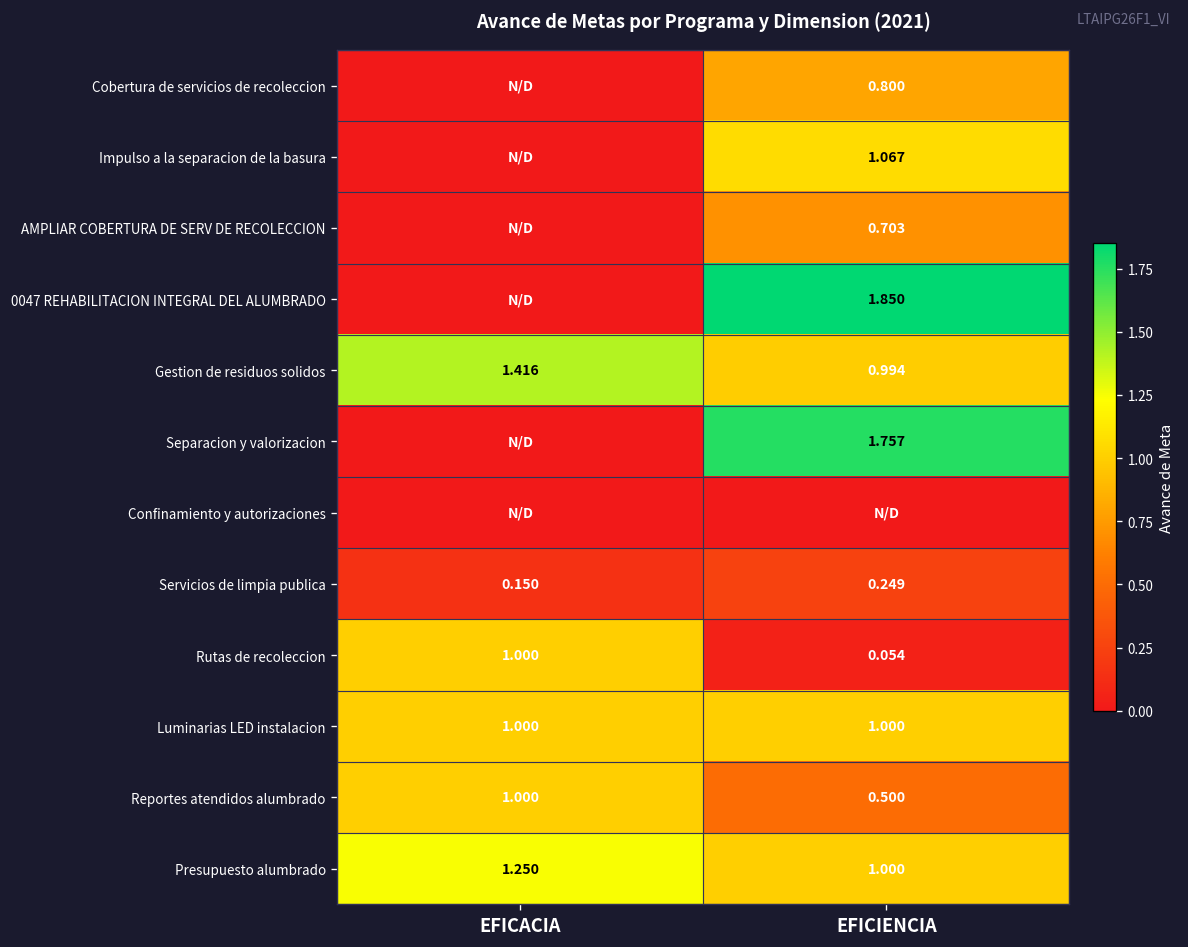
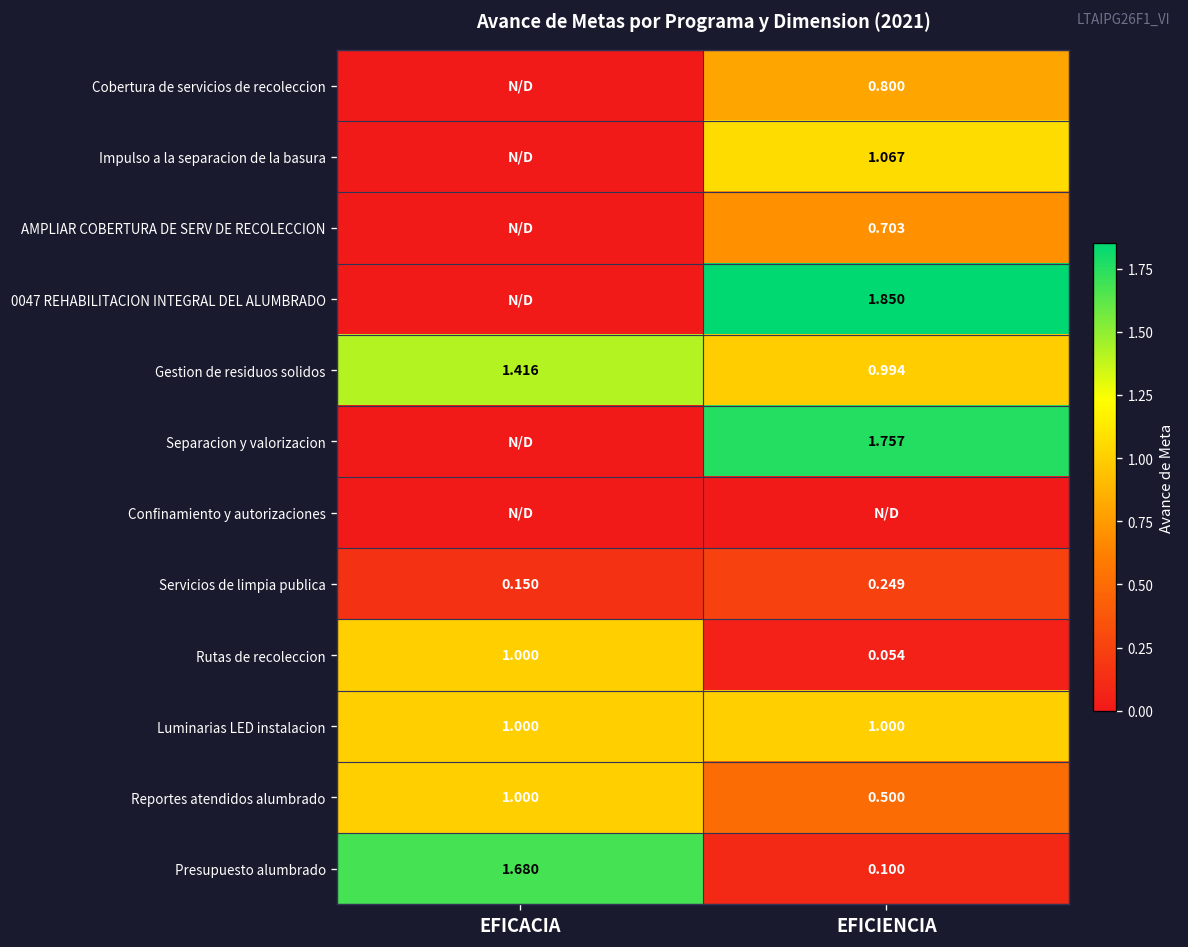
Presupuesto alumbrado, EFICACIA: 1.250 -> 1.680
Presupuesto alumbrado, EFICIENCIA: 1.000 -> 0.100
